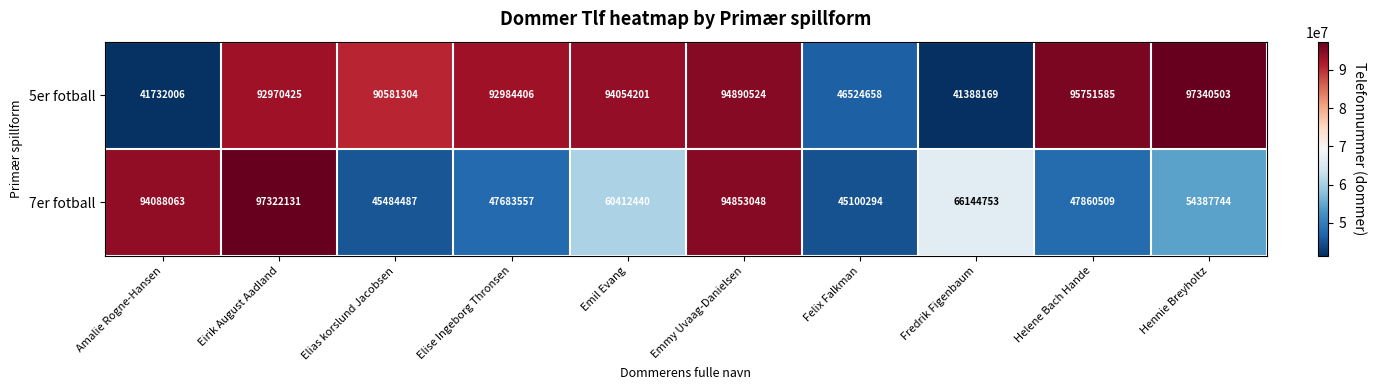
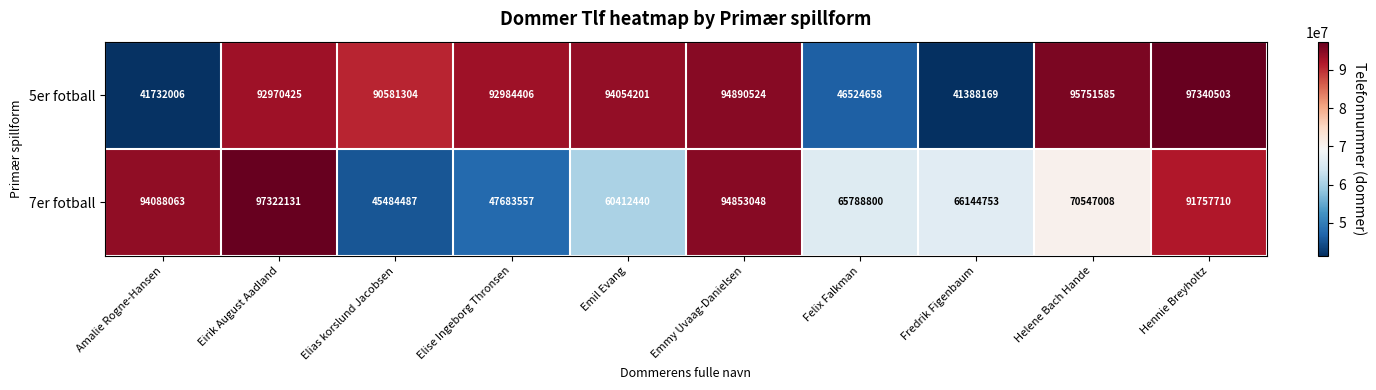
7er fotball, Felix Falkman: 45100294 -> 65788800
7er fotball, Helene Bach Hande: 47860509 -> 70547008
7er fotball, Hennie Breyholtz: 54387744 -> 91757710
